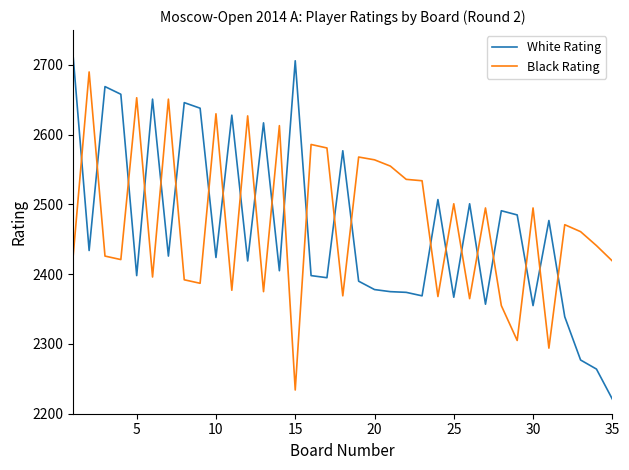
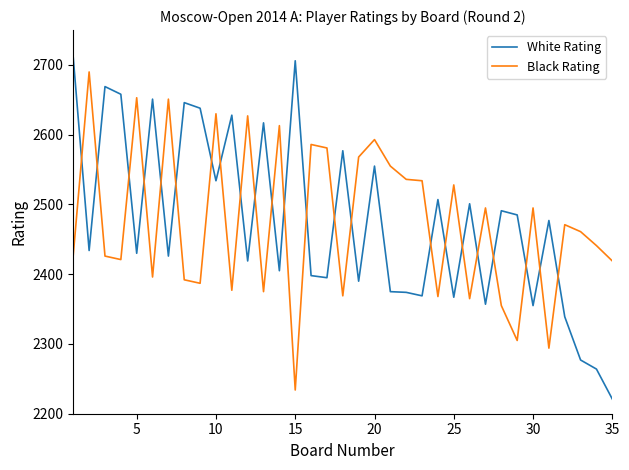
White Rating, 5: 2400 -> 2430
White Rating, 10: 2420 -> 2530
White Rating, 20: 2380 -> 2560
Black Rating, 20: 2560 -> 2590
Black Rating, 25: 2500 -> 2530
